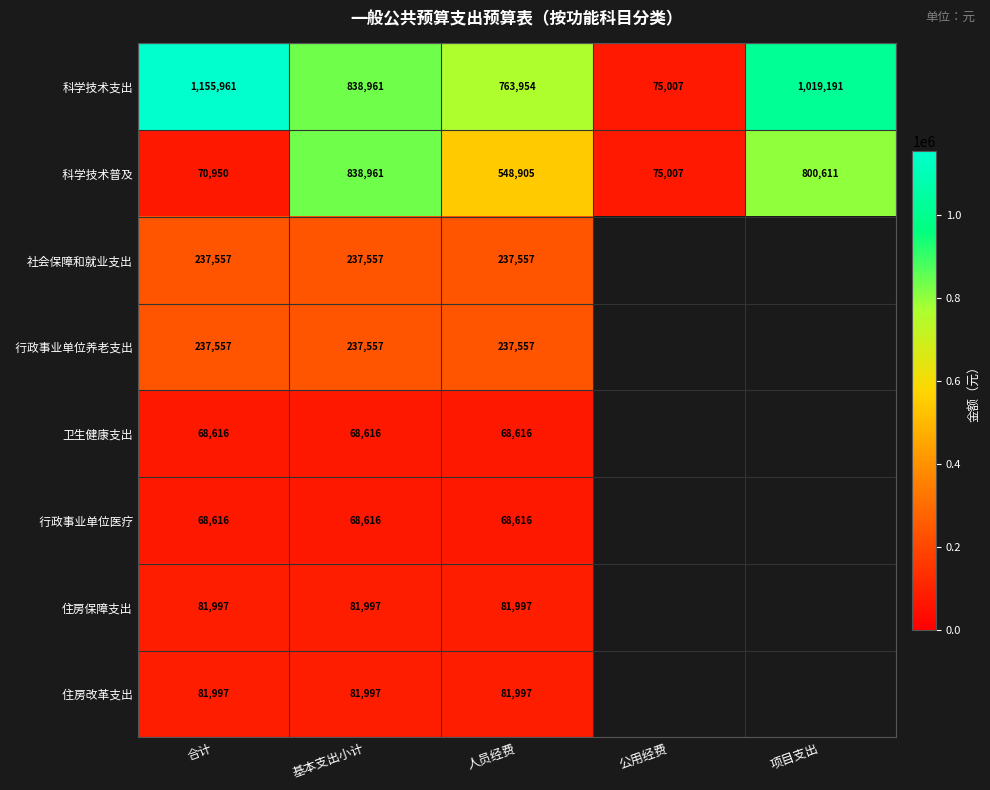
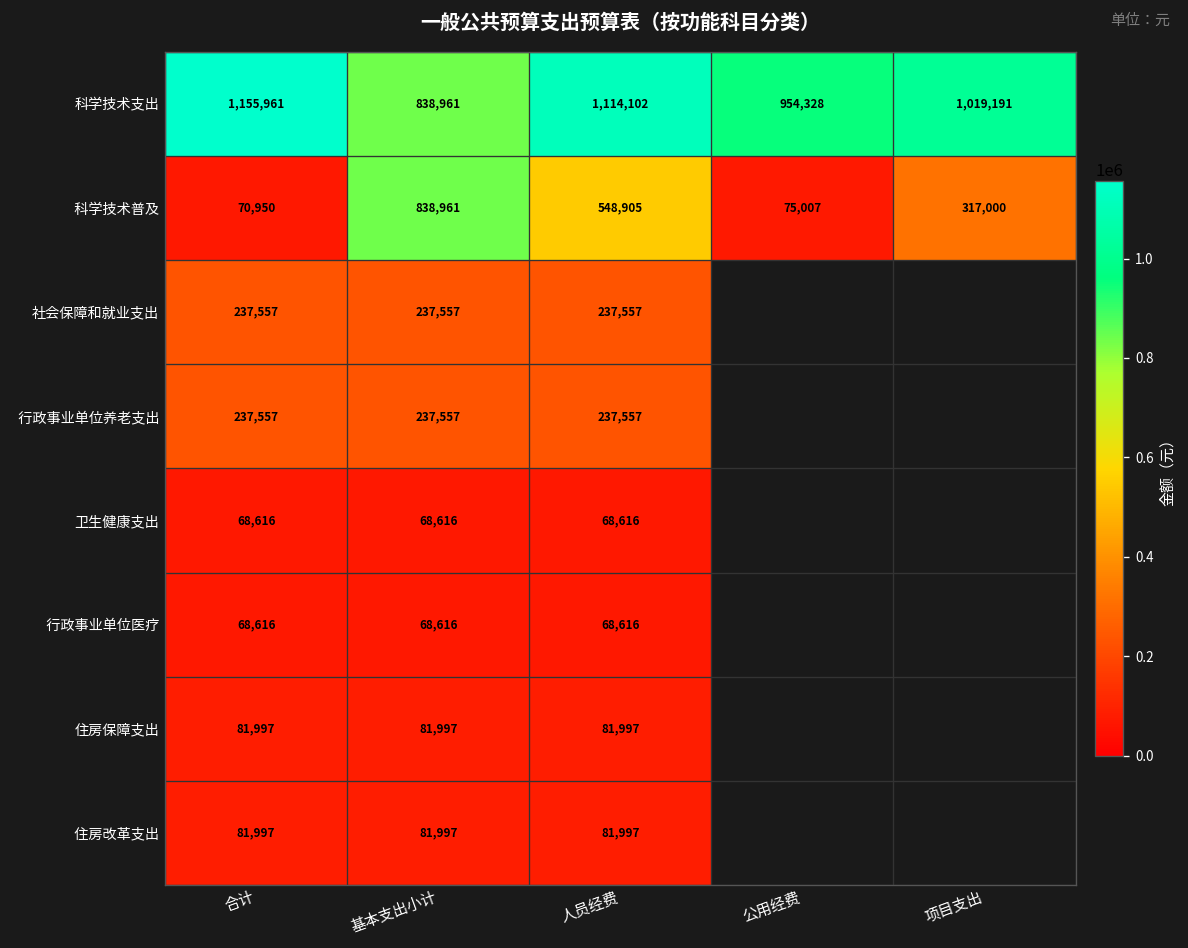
科学技术支出, 人员经费: 763,954 -> 1,114,102
科学技术支出, 公用经费: 75,007 -> 954,328
科学技术普及, 项目支出: 800,611 -> 317,000
